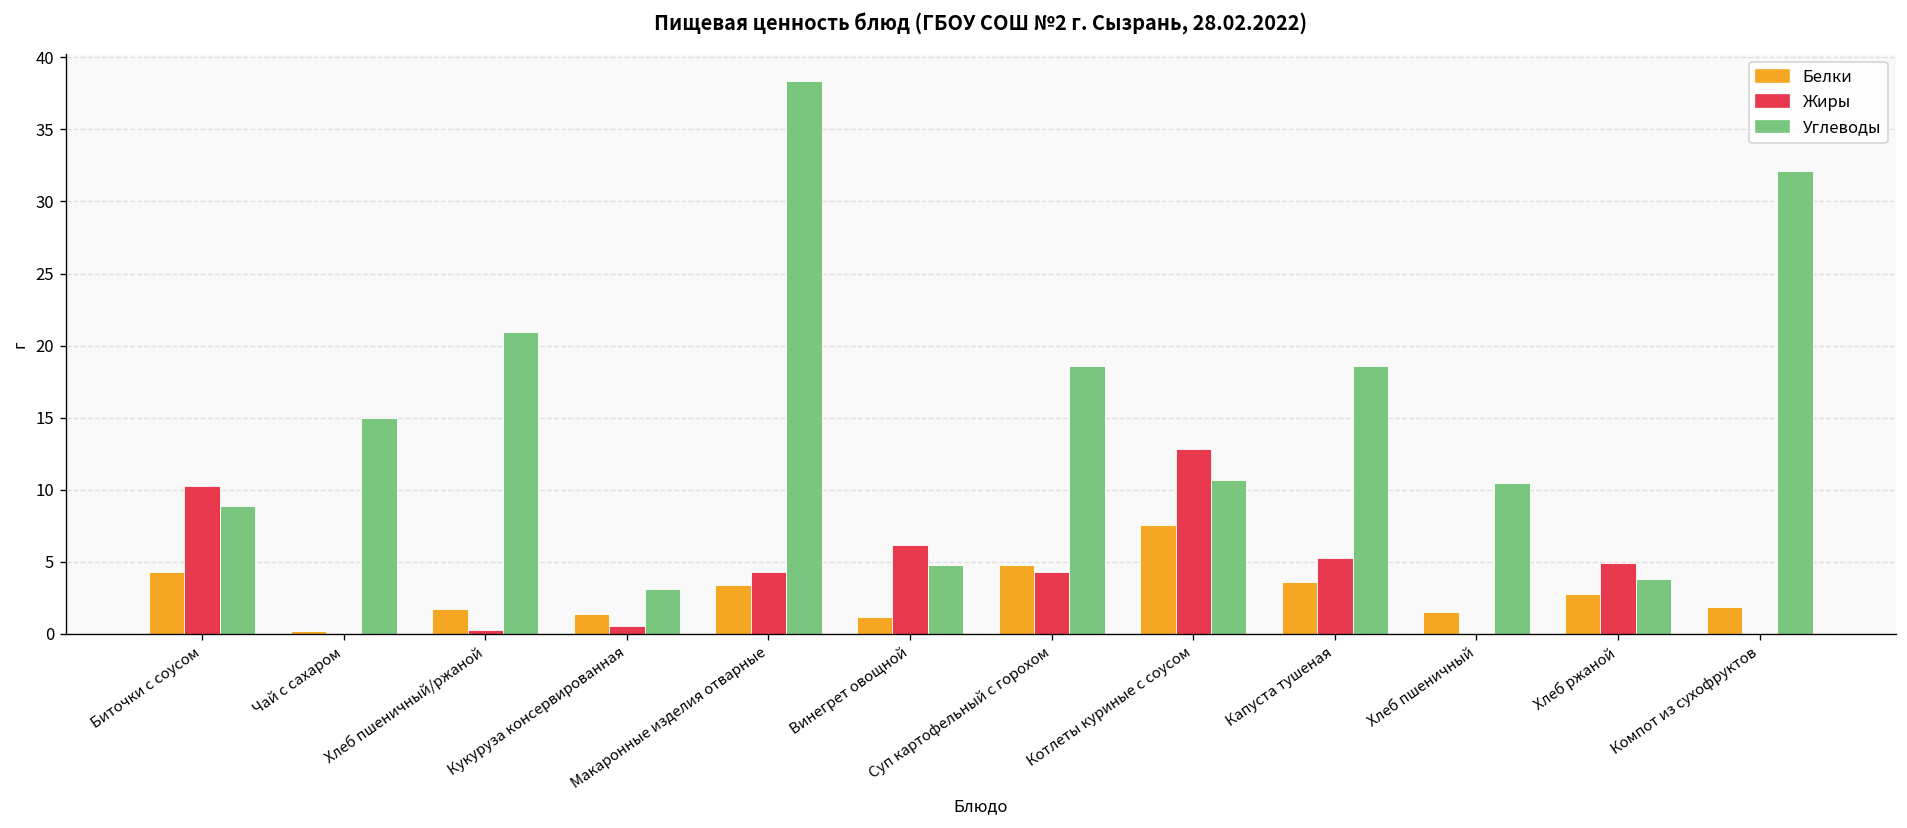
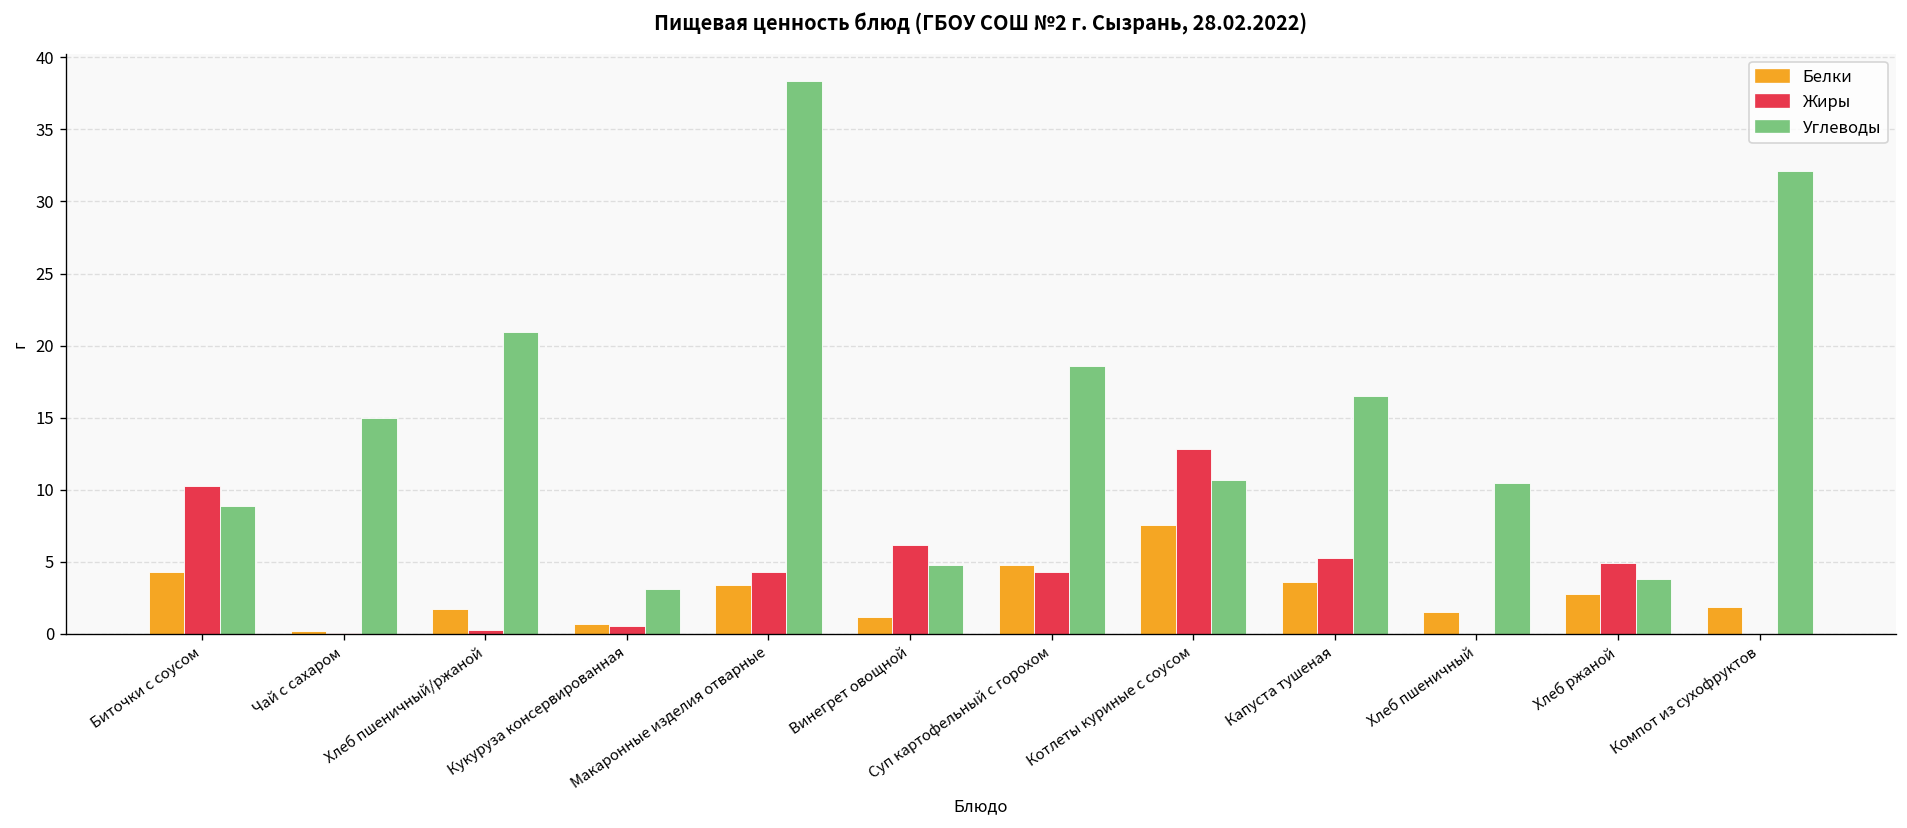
Белки, Кукуруза консервированная: 1.4 -> 0.7
Углеводы, Капуста тушеная: 18.6 -> 16.5
